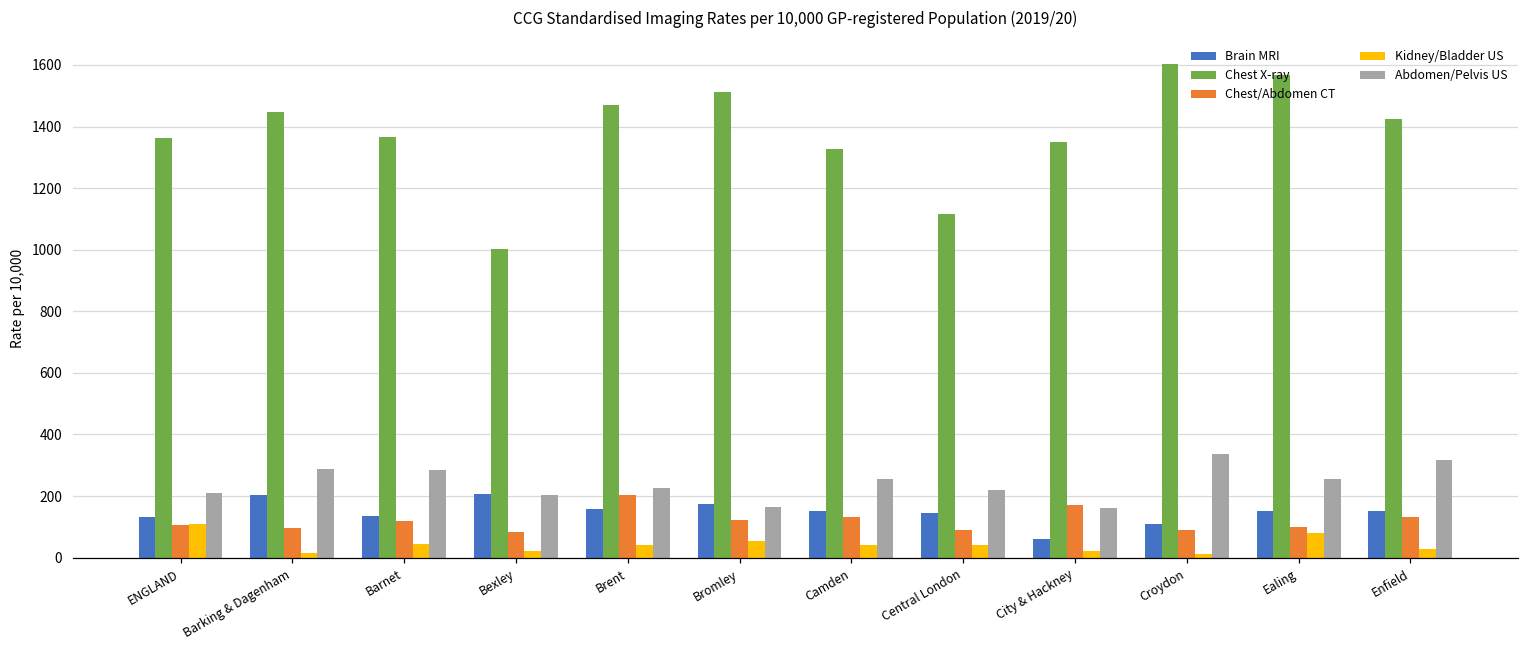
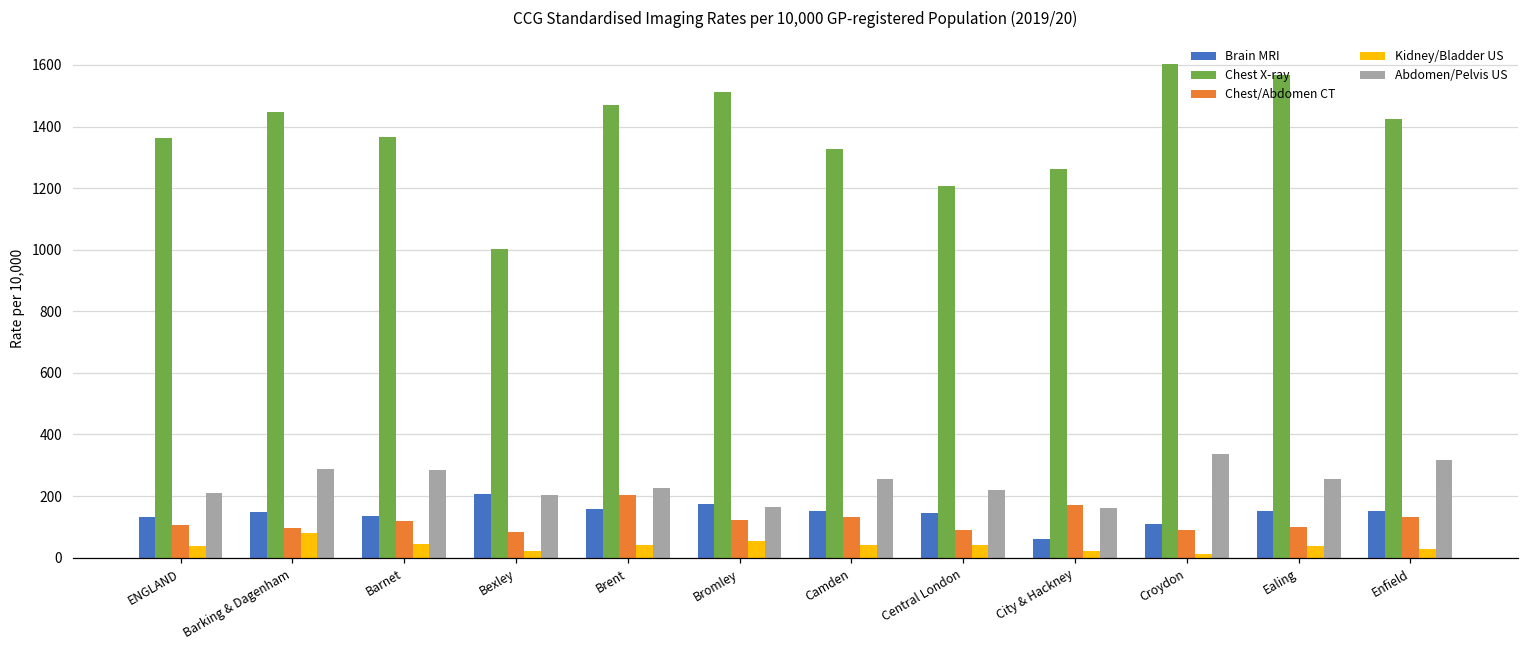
Kidney/Bladder US, ENGLAND: 110 -> 40
Brain MRI, Barking & Dagenham: 200 -> 150
Kidney/Bladder US, Barking & Dagenham: 10 -> 80
Chest X-ray, Central London: 1120 -> 1210
Chest X-ray, City & Hackney: 1350 -> 1260
Kidney/Bladder US, Ealing: 80 -> 40
